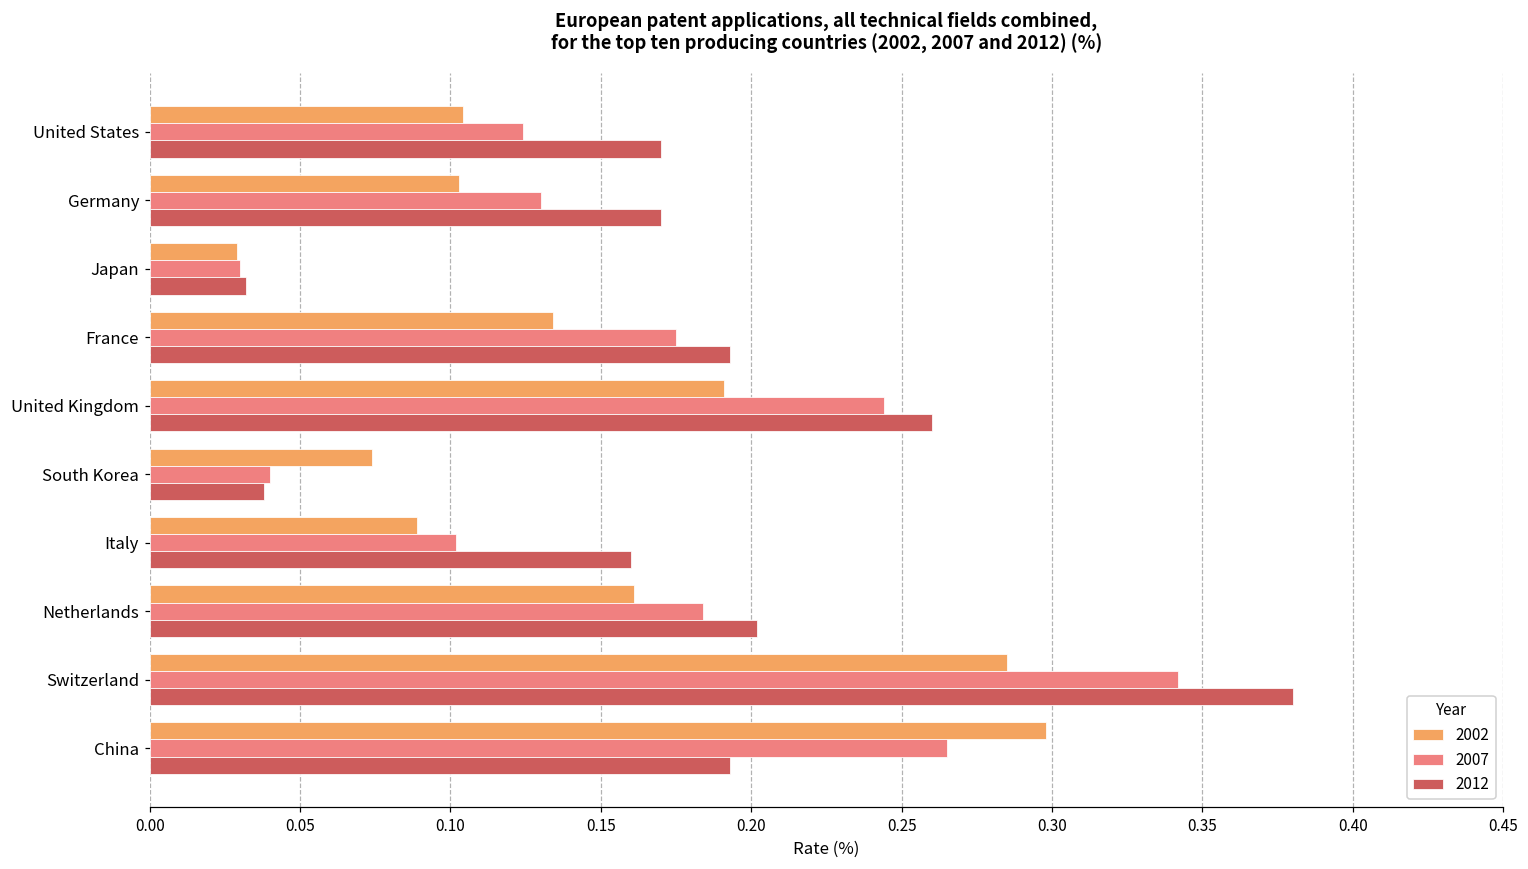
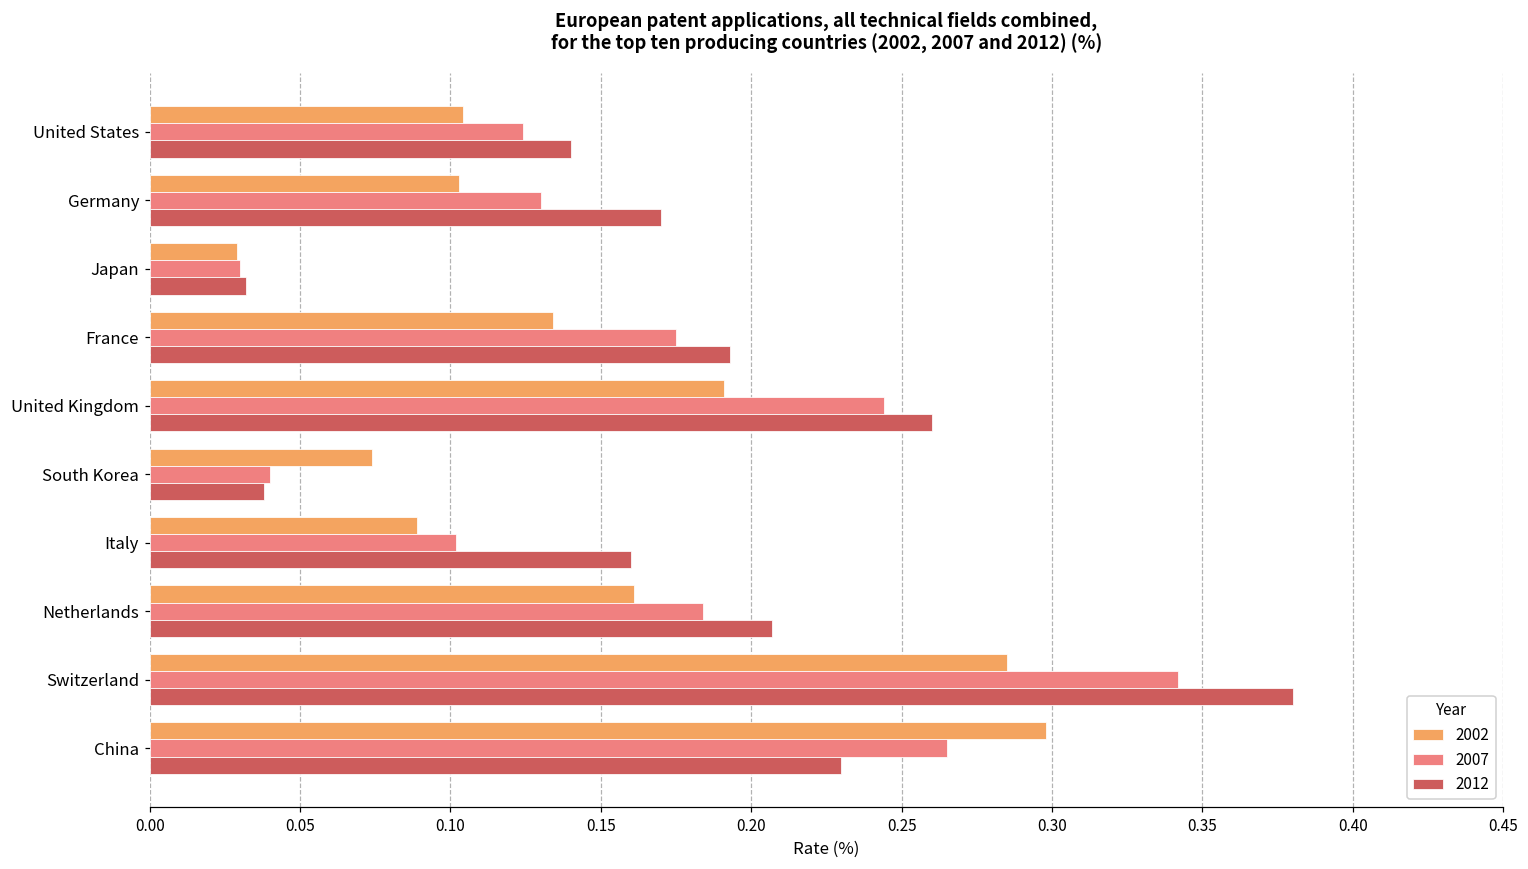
2012, United States: 0.17 -> 0.14
2012, Netherlands: 0.202 -> 0.207
2012, China: 0.193 -> 0.230
